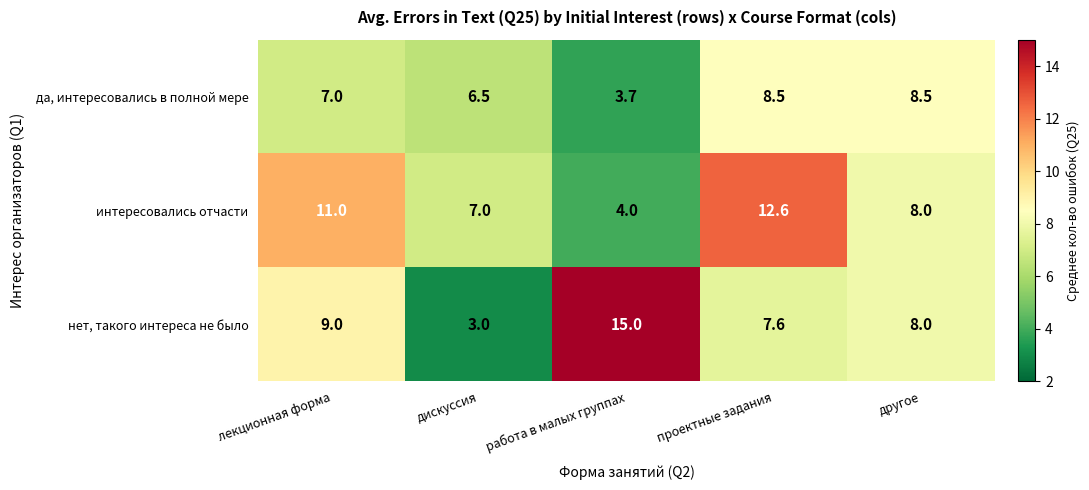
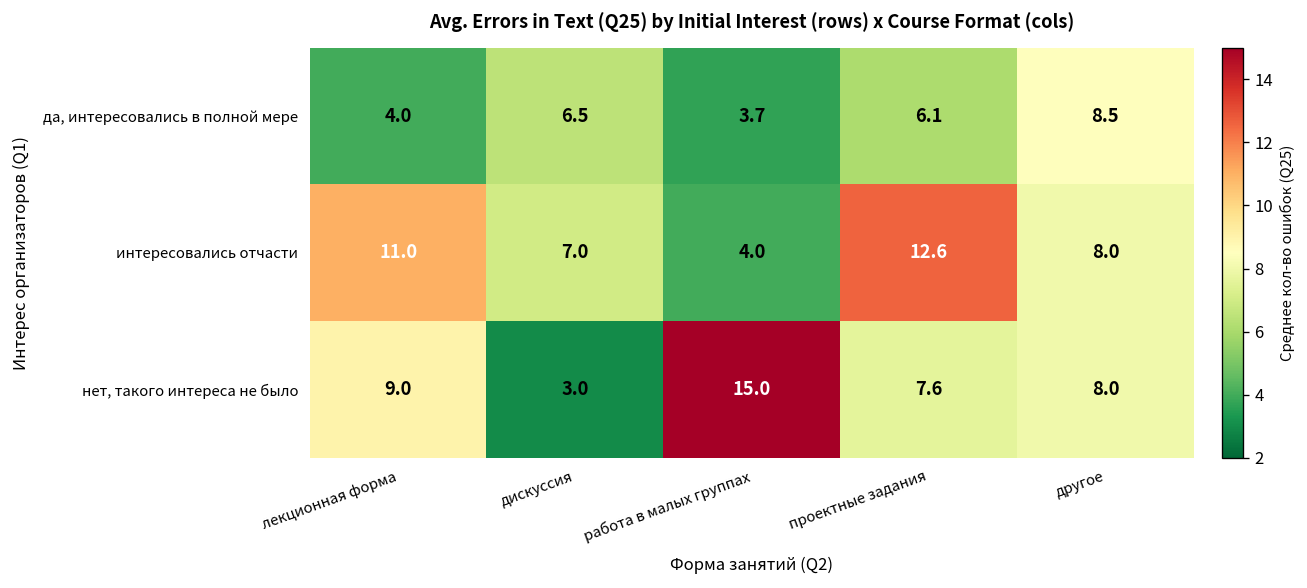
да, интересовались в полной мере, лекционная форма: 7.0 -> 4.0
да, интересовались в полной мере, проектные задания: 8.5 -> 6.1
